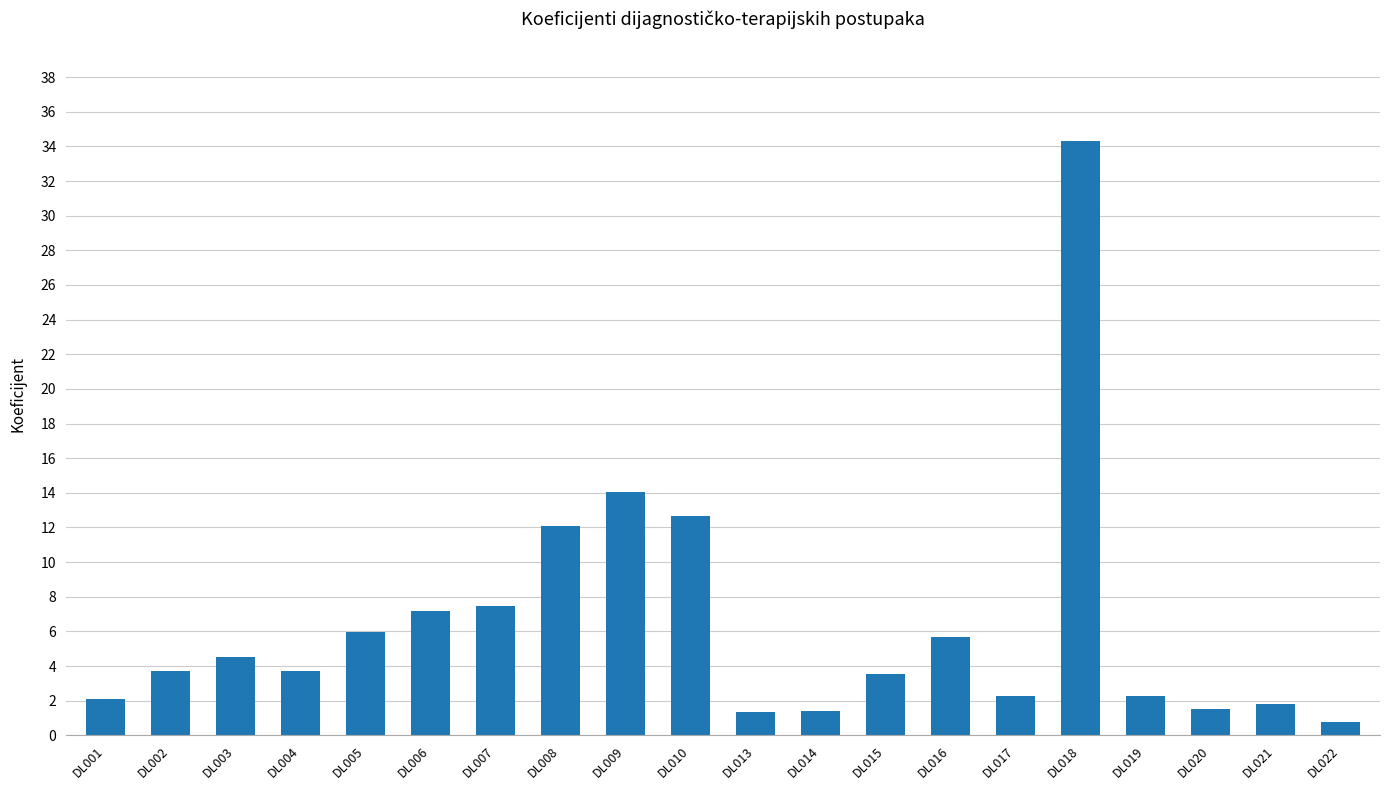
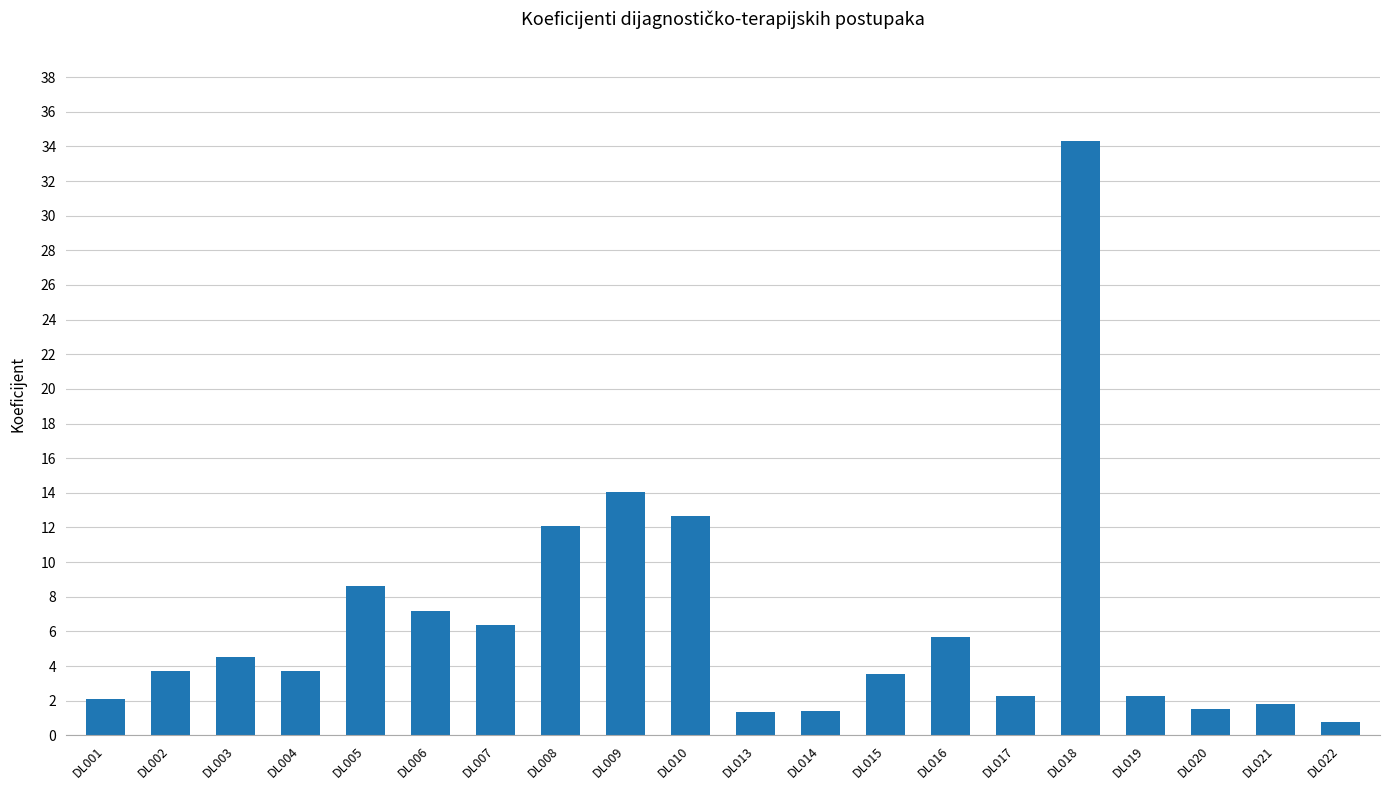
DL005: 6.0 -> 8.6
DL007: 7.5 -> 6.4
